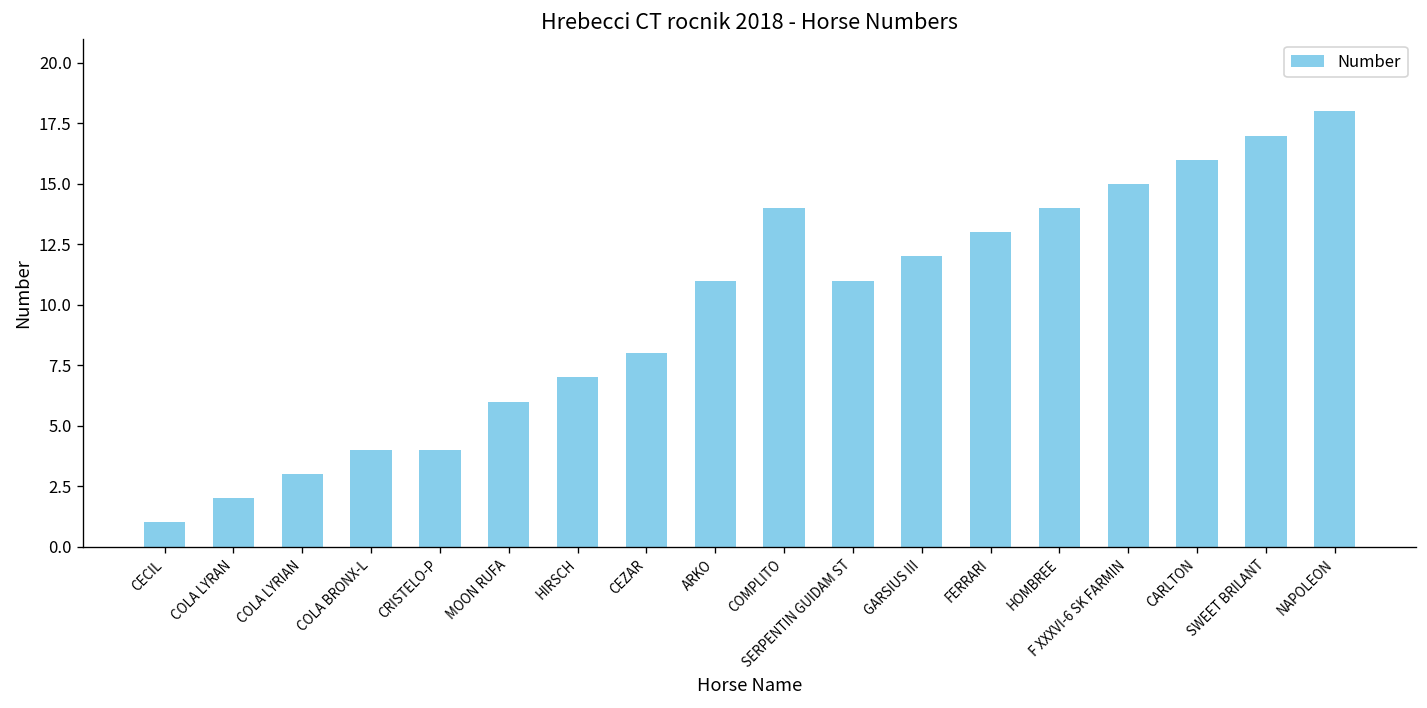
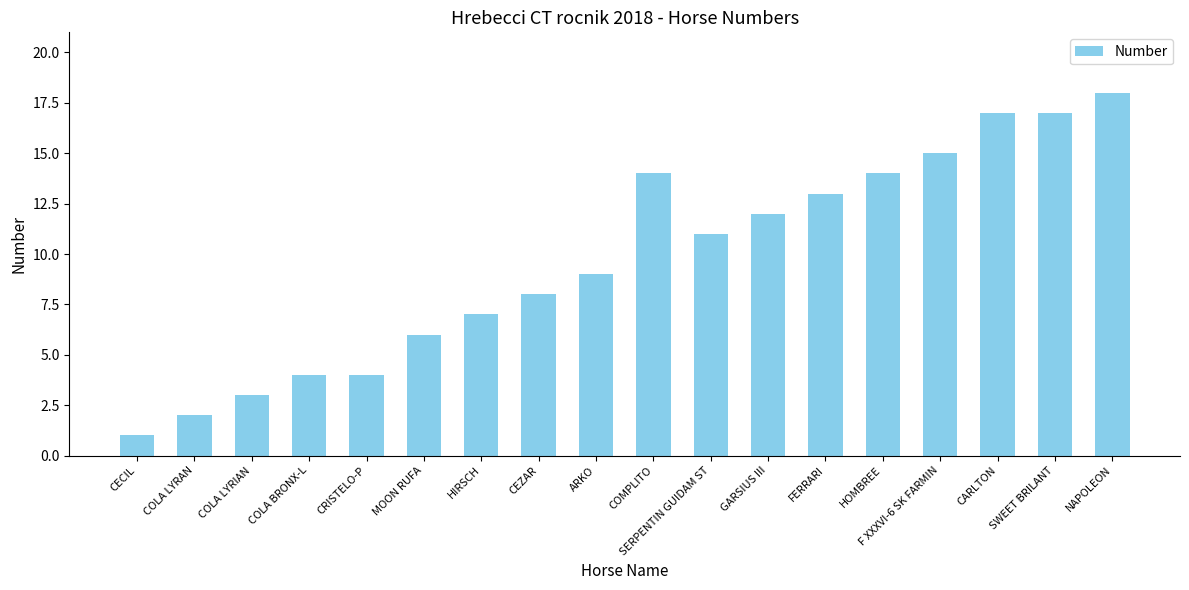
ARKO: 11 -> 9
CARLTON: 16 -> 17
